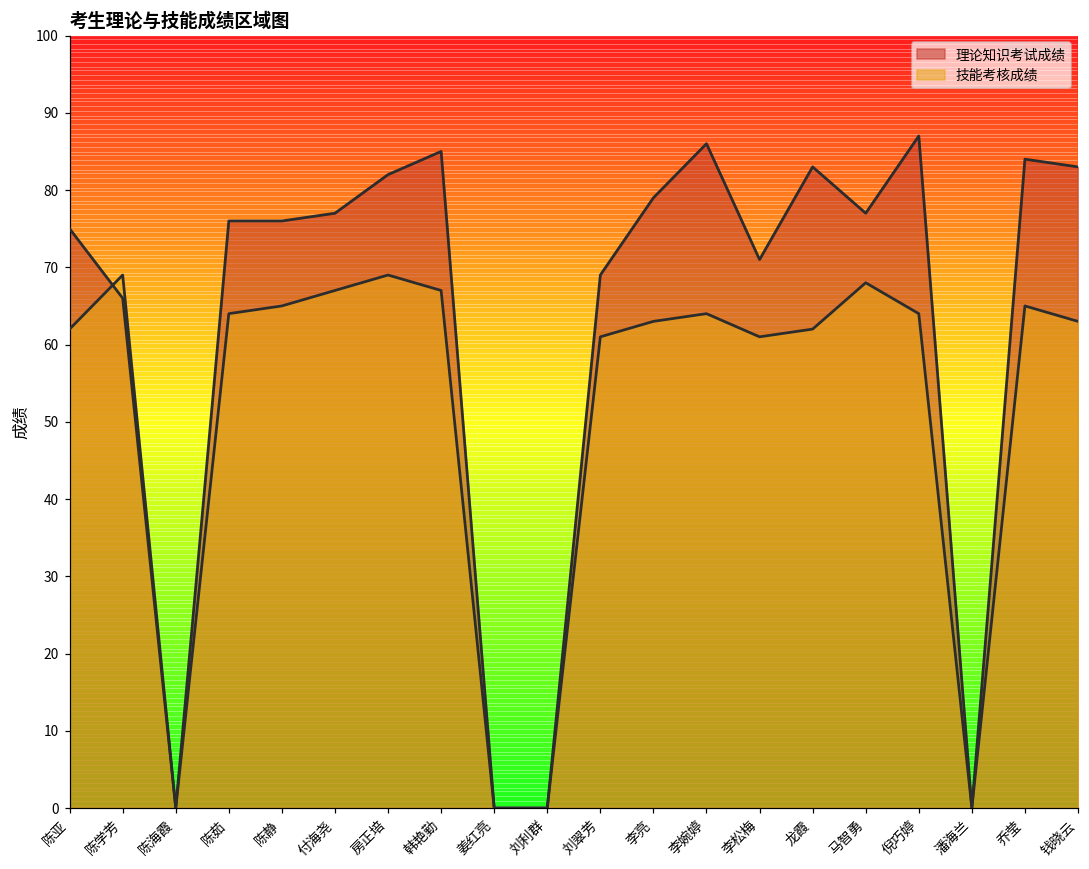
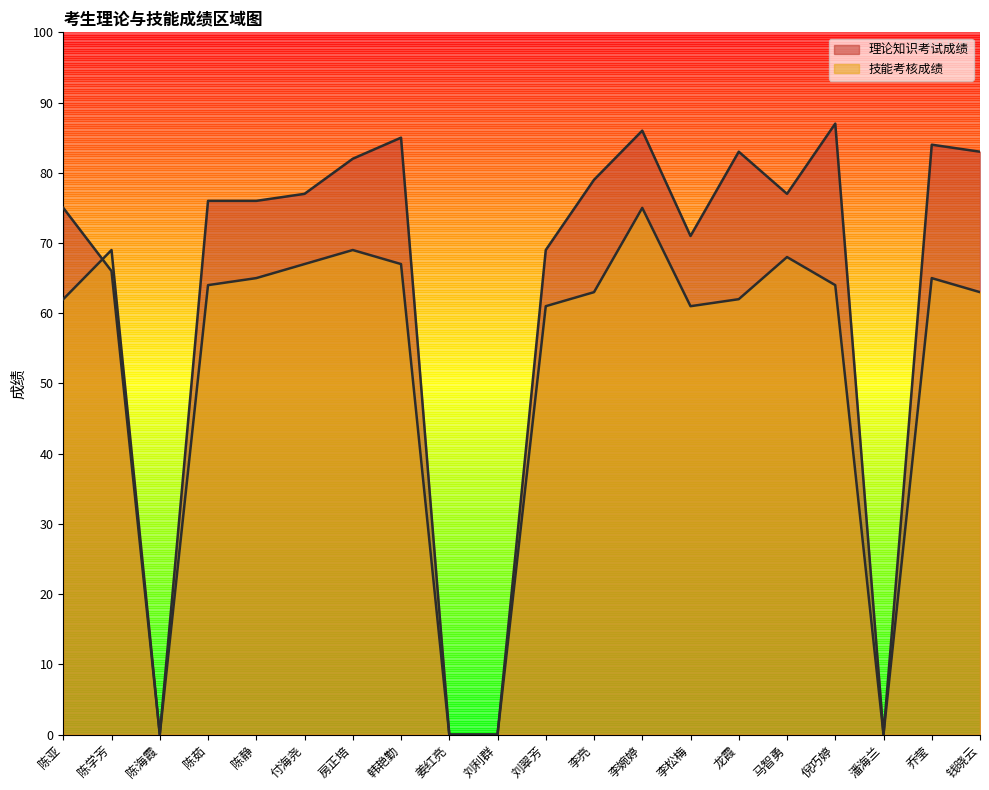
技能考核成绩, 李婉婷: 64 -> 75
